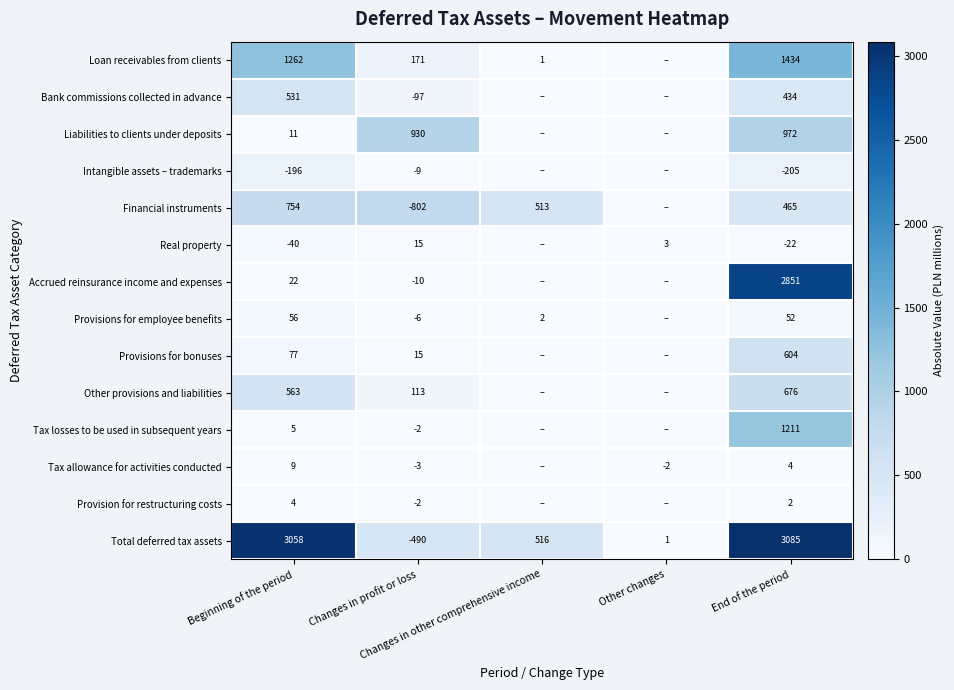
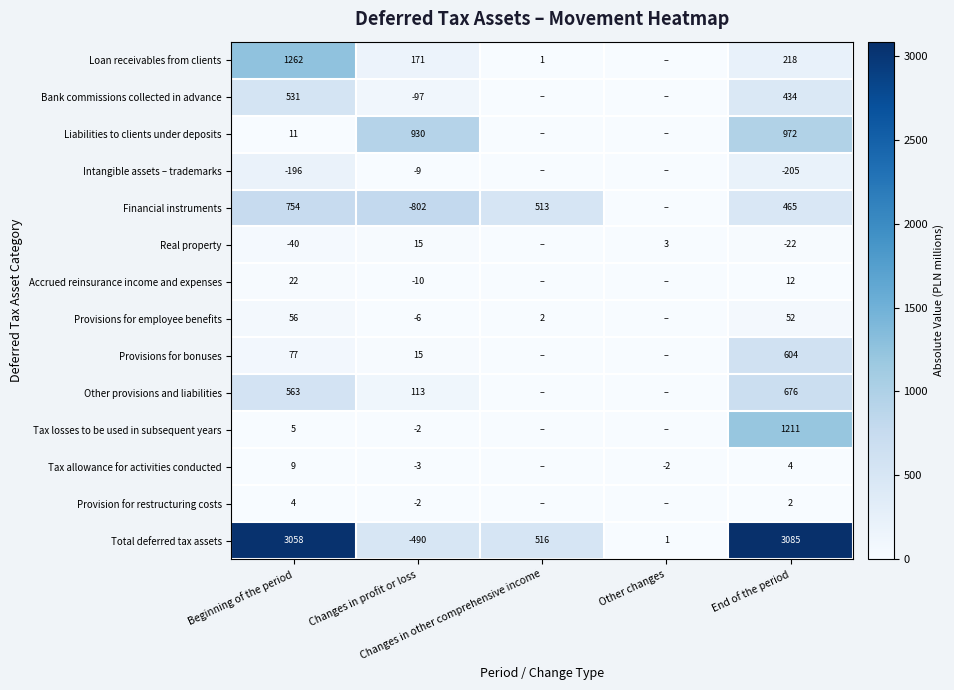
Loan receivables from clients, End of the period: 1434 -> 218
Accrued reinsurance income and expenses, End of the period: 2851 -> 12
